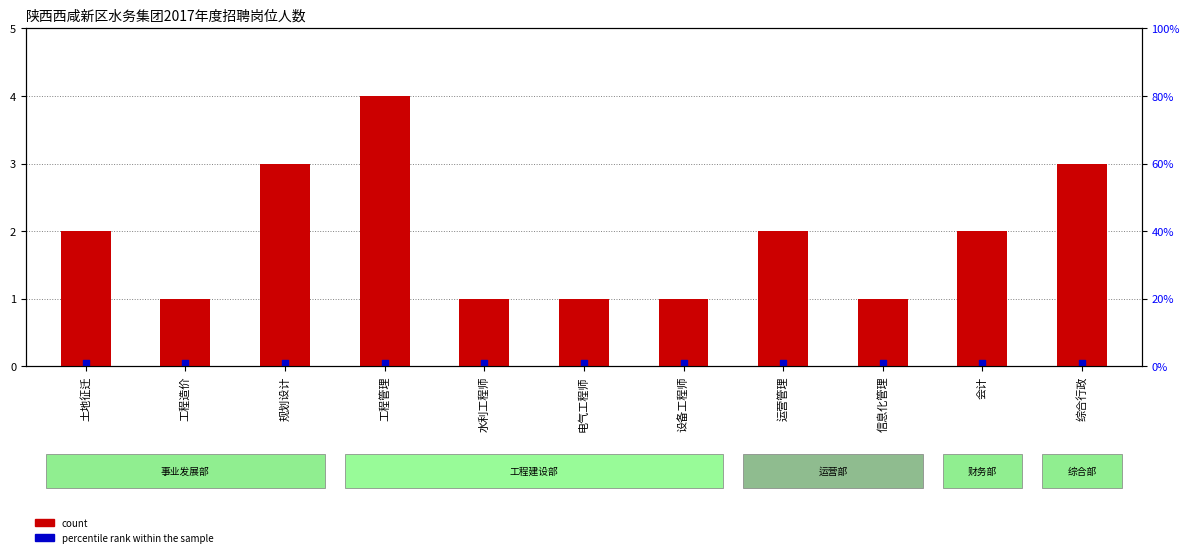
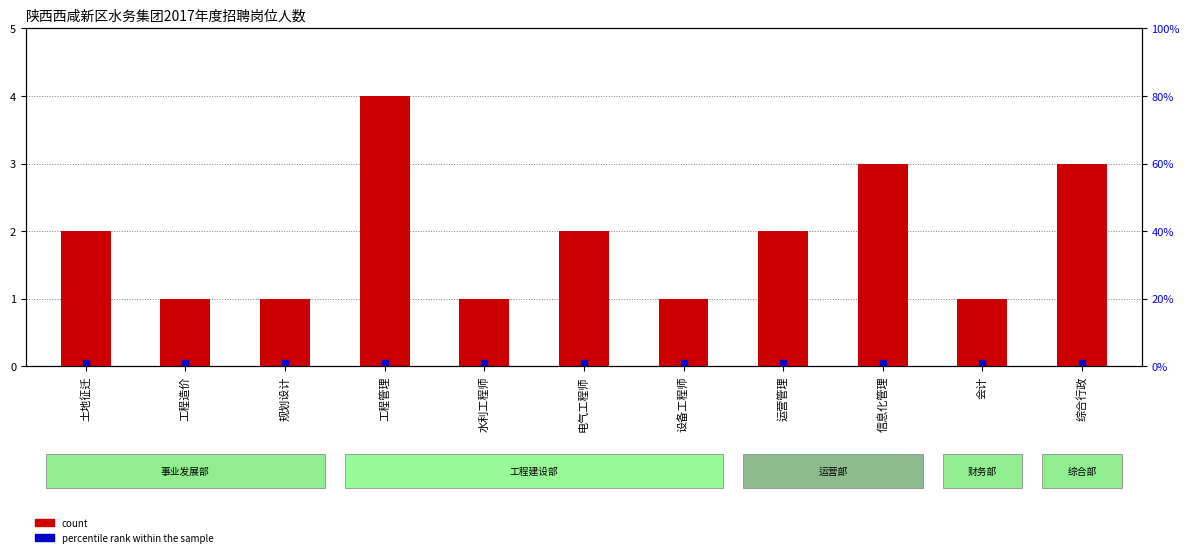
count, 规划设计: 3 -> 1
count, 电气工程师: 1 -> 2
count, 信息化管理: 1 -> 3
count, 会计: 2 -> 1
